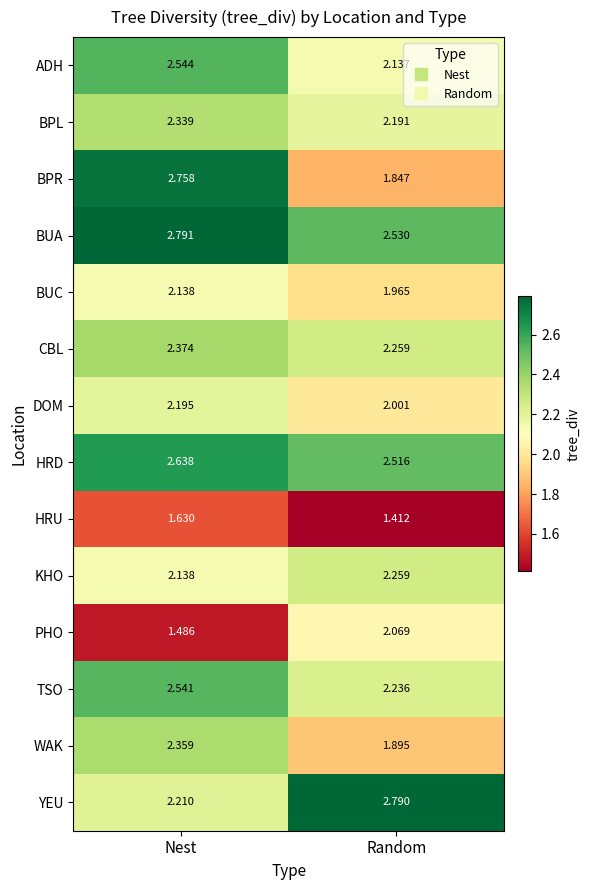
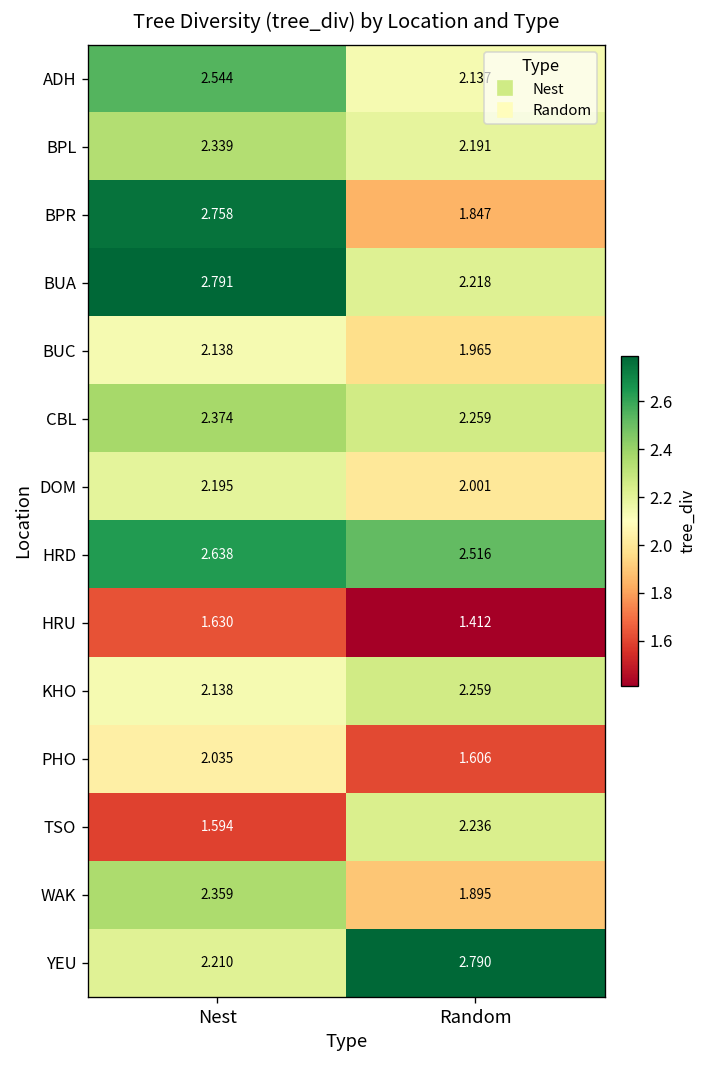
BUA, Random: 2.530 -> 2.218
PHO, Nest: 1.486 -> 2.035
PHO, Random: 2.069 -> 1.606
TSO, Nest: 2.541 -> 1.594
